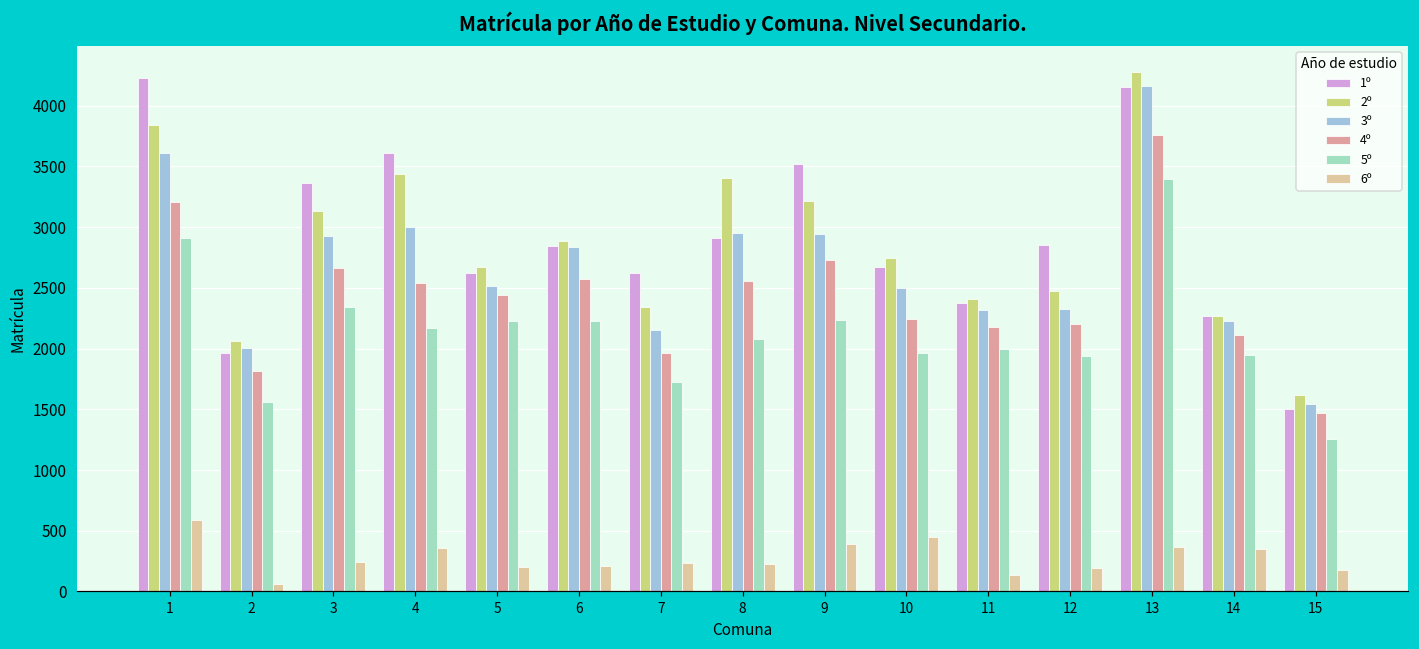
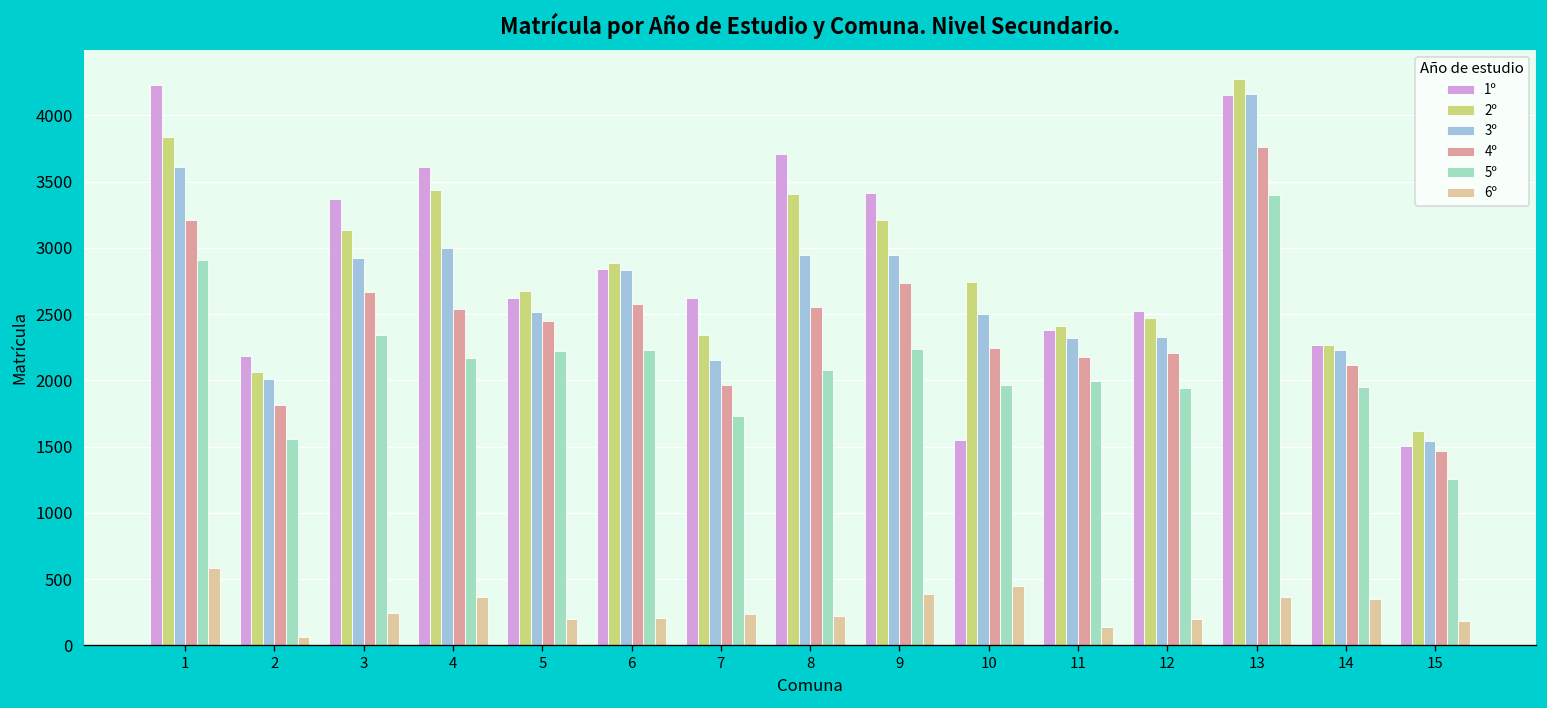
1º, 2: 1970 -> 2180
1º, 8: 2910 -> 3710
1º, 9: 3520 -> 3410
1º, 10: 2670 -> 1550
1º, 12: 2860 -> 2520
